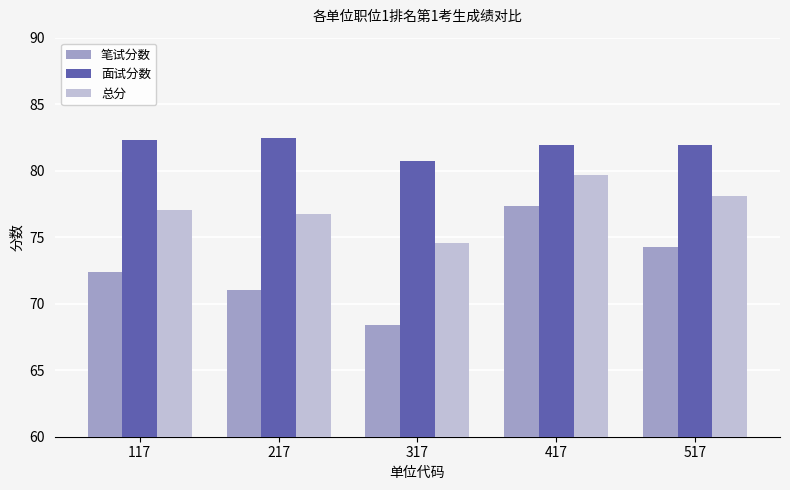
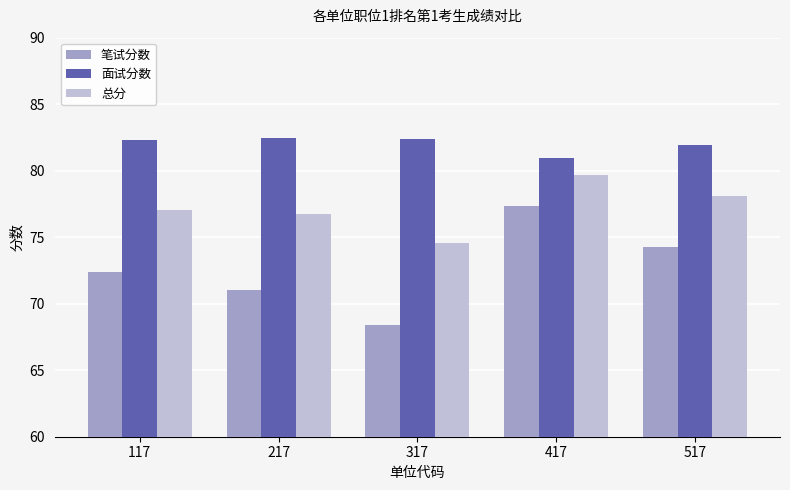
面试分数, 317: 80.8 -> 82.4
面试分数, 417: 81.9 -> 80.9
